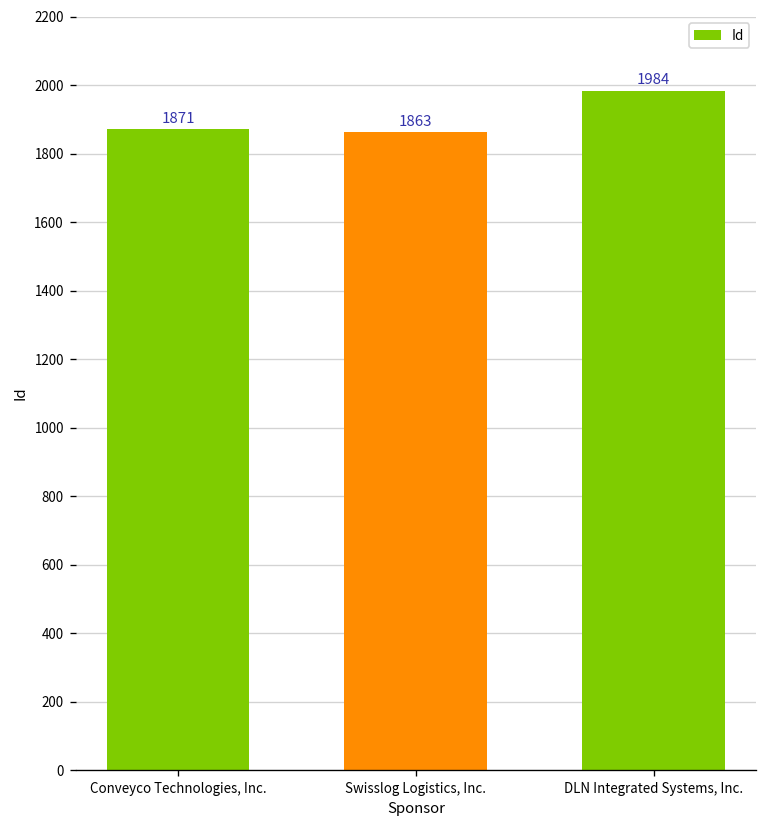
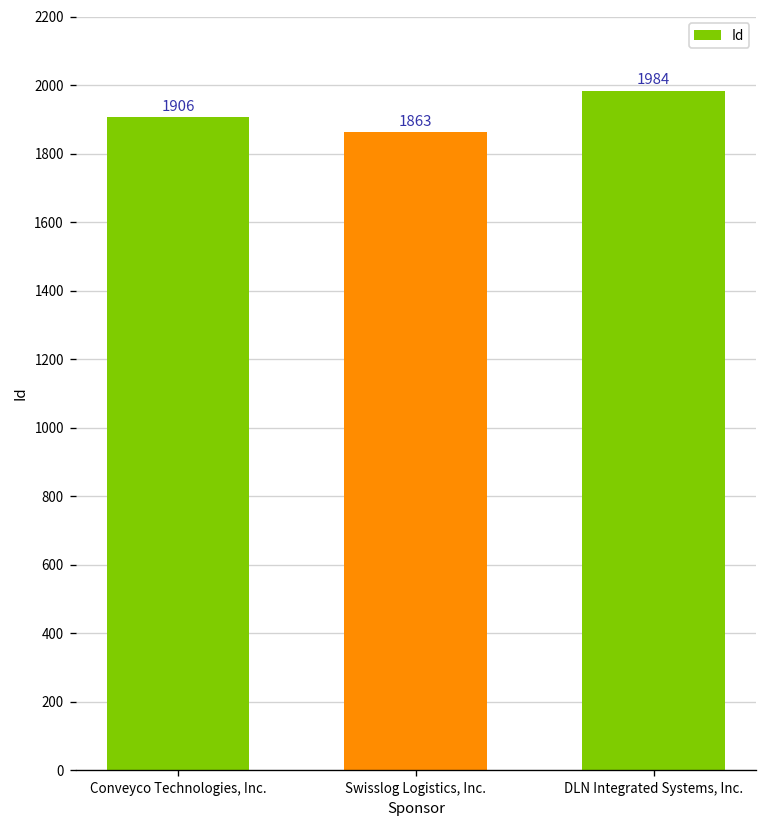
Conveyco Technologies, Inc.: 1871 -> 1906
